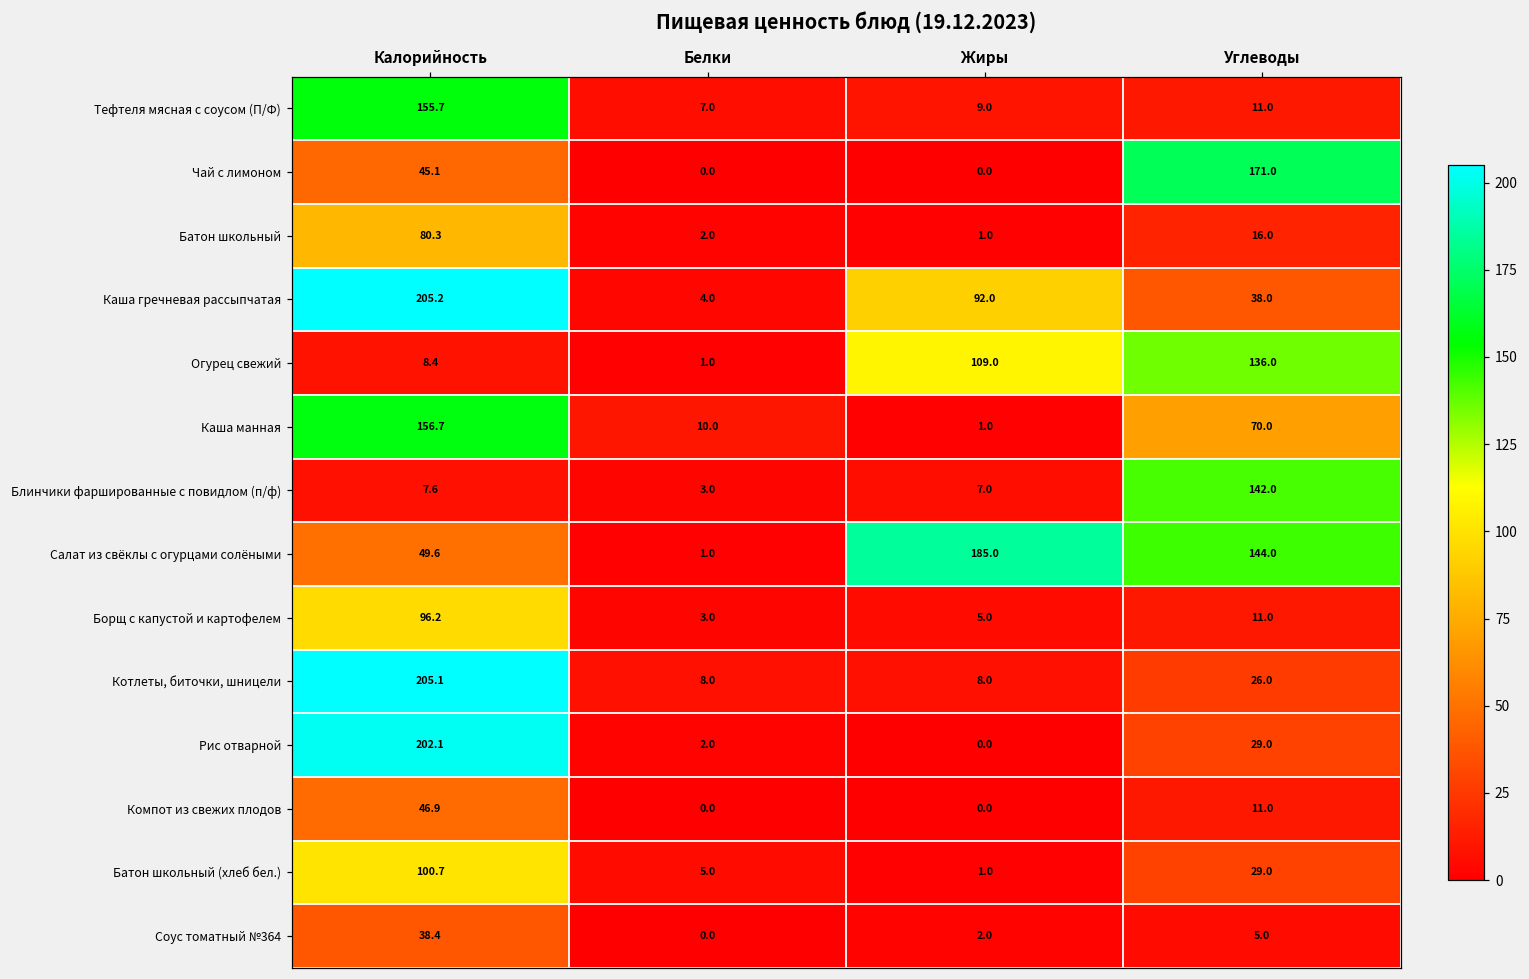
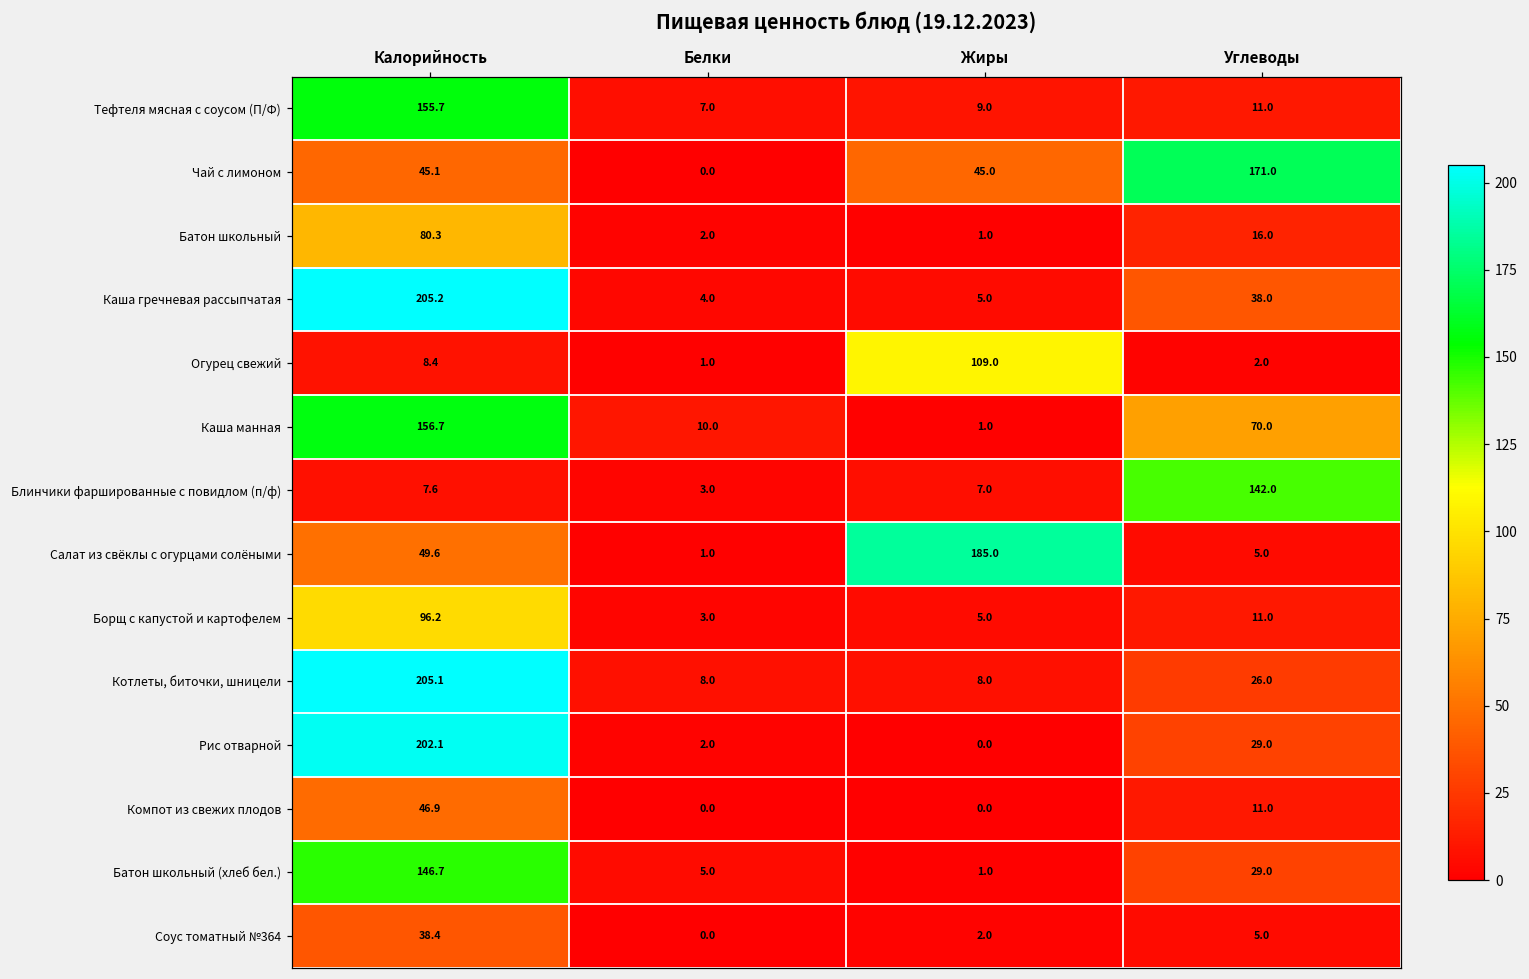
Чай с лимоном, Жиры: 0.0 -> 45.0
Каша гречневая рассыпчатая, Жиры: 92.0 -> 5.0
Огурец свежий, Углеводы: 136.0 -> 2.0
Салат из свёклы с огурцами солёными, Углеводы: 144.0 -> 5.0
Батон школьный (хлеб бел.), Калорийность: 100.7 -> 146.7
